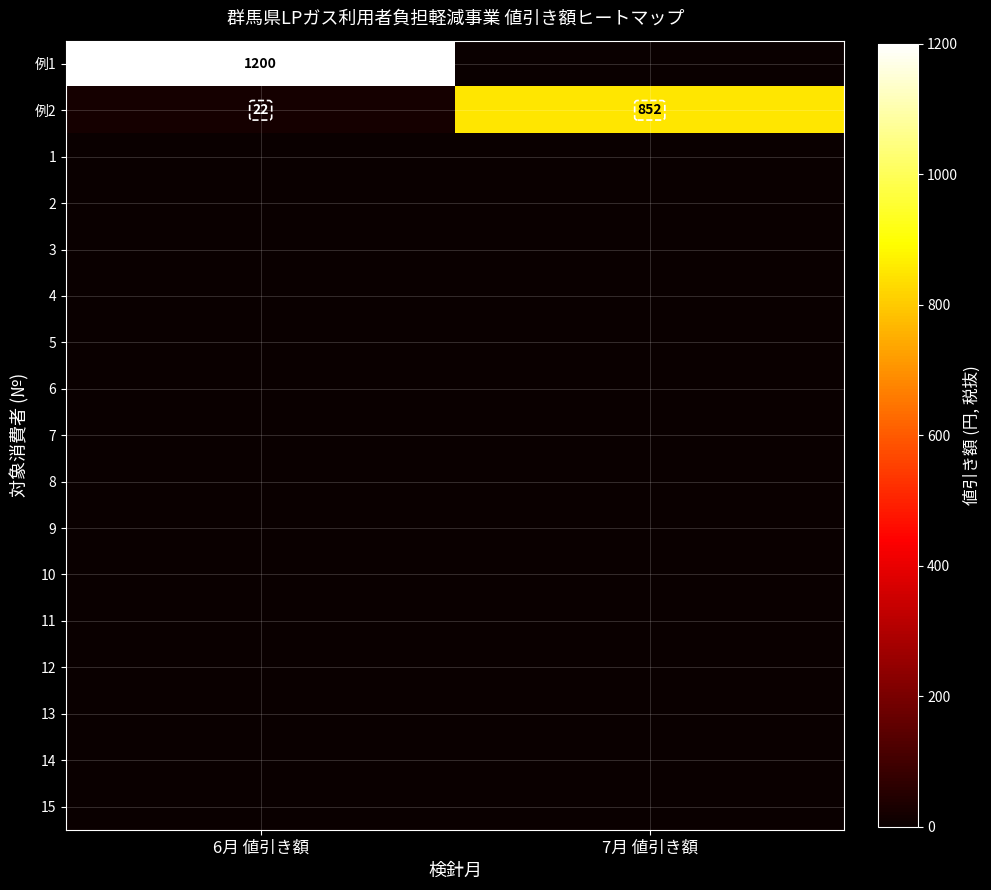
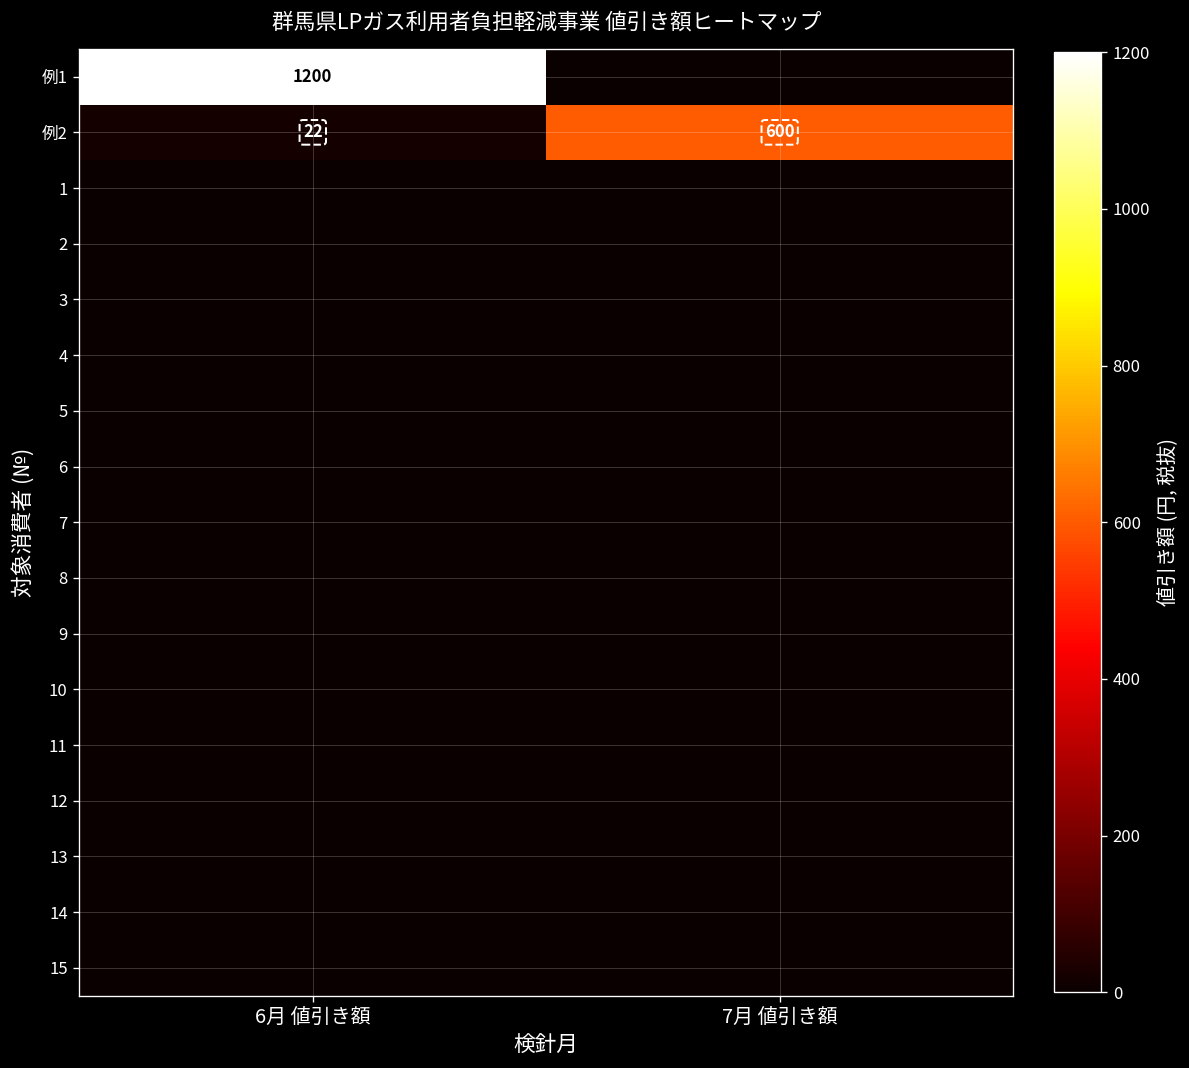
例2, 7月 値引き額: 852 -> 600
